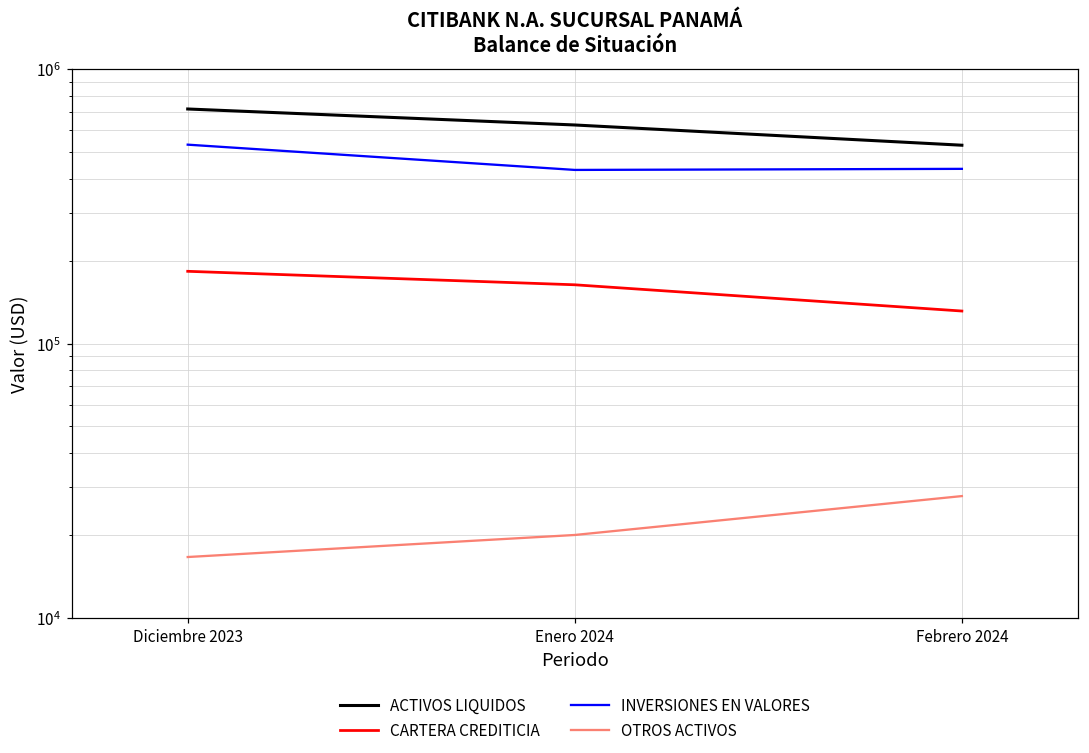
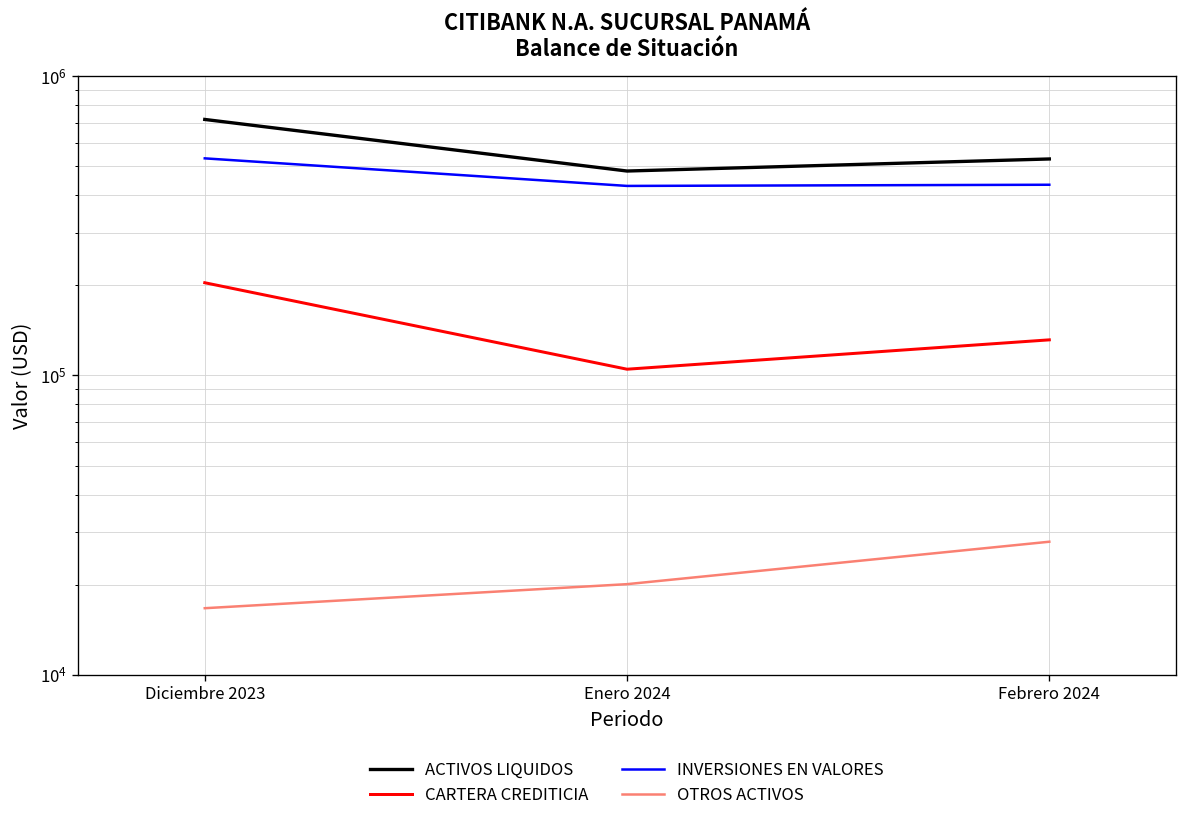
CARTERA CREDITICIA, Diciembre 2023: 180000 -> 200000
ACTIVOS LIQUIDOS, Enero 2024: 630000 -> 480000
CARTERA CREDITICIA, Enero 2024: 160000 -> 105000
